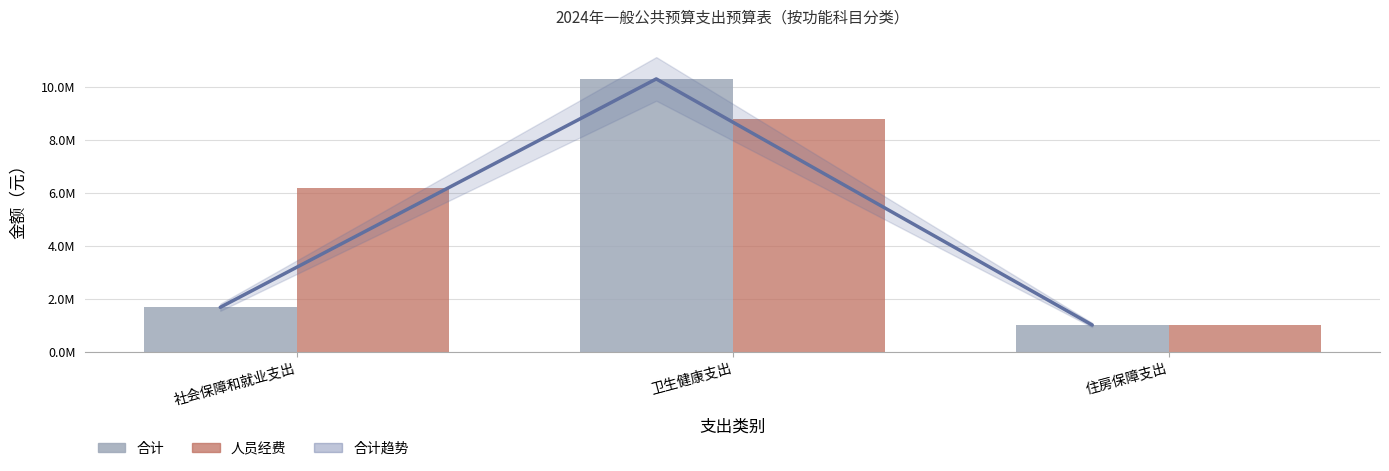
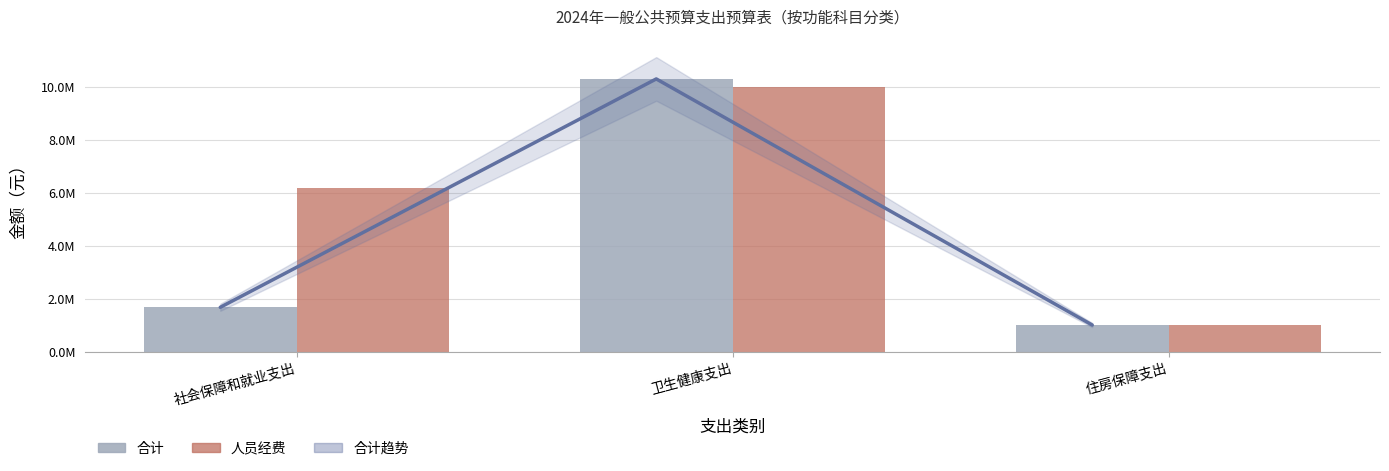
人员经费, 卫生健康支出: 8800000 -> 10000000
